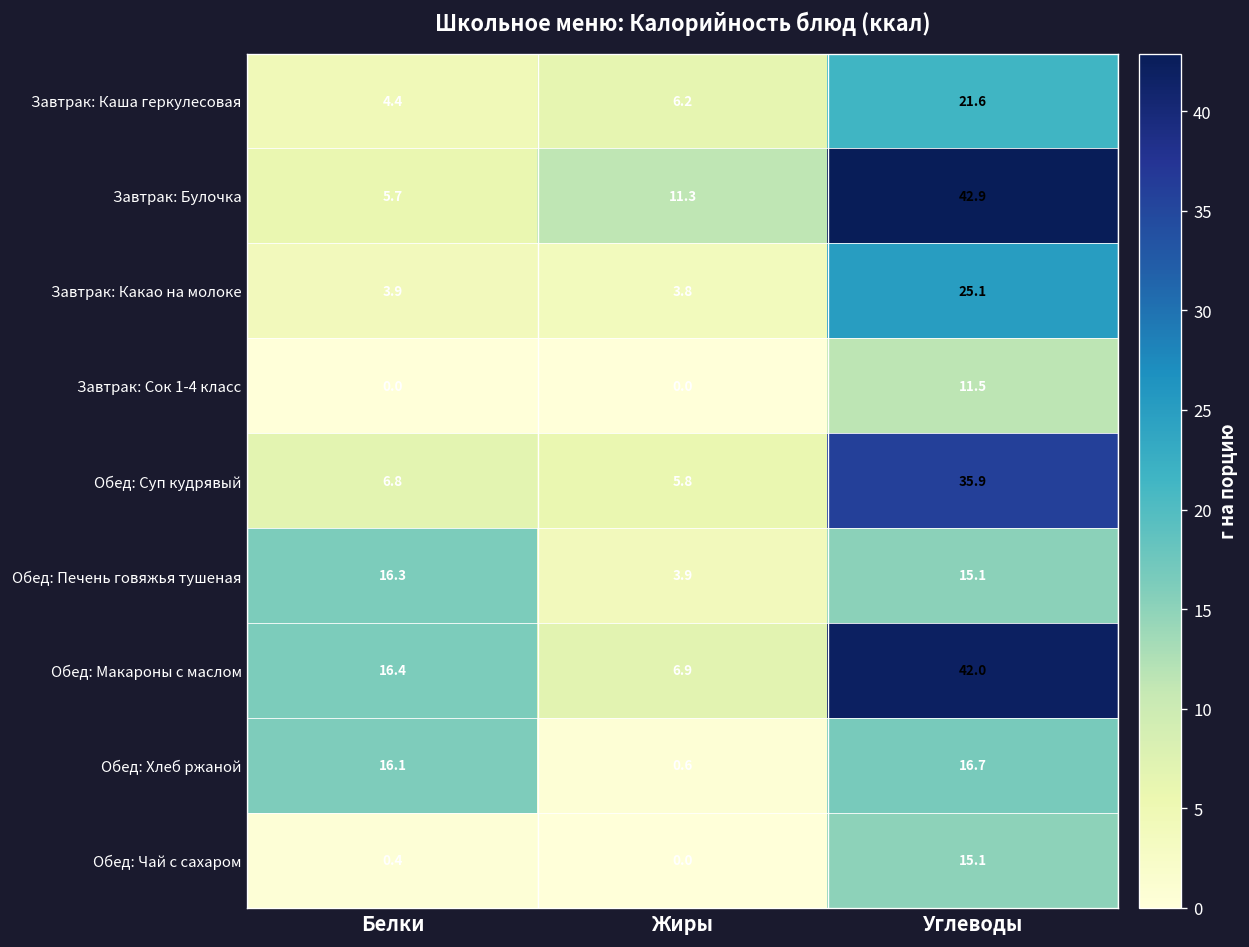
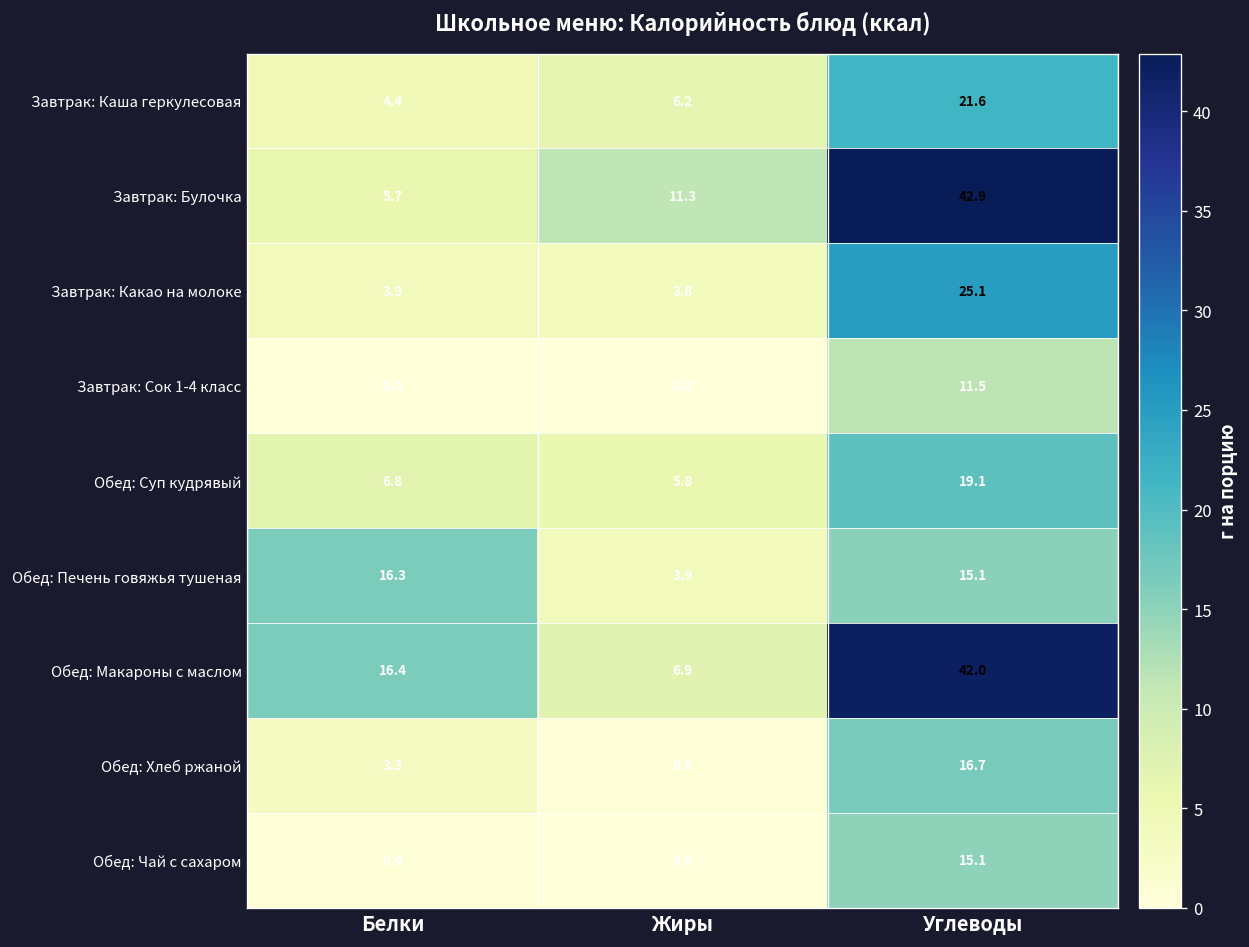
Обед: Суп кудрявый, Углеводы: 35.9 -> 19.1
Обед: Хлеб ржаной, Белки: 16.1 -> 3.3
